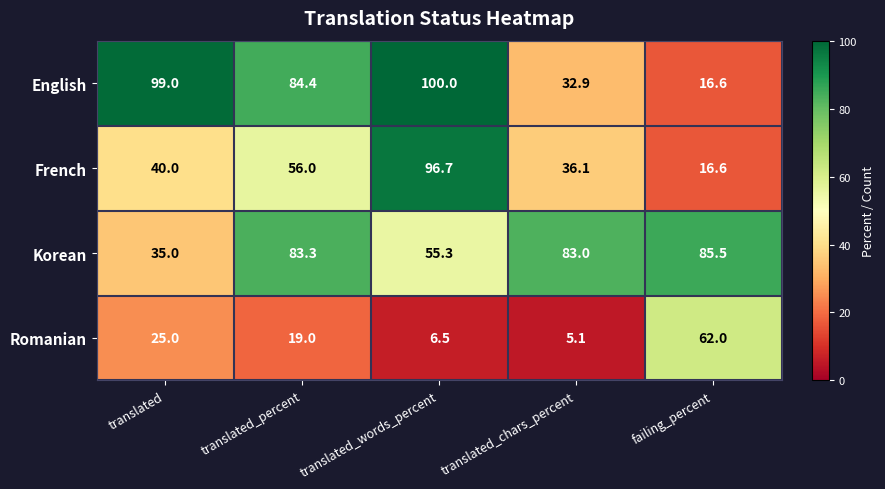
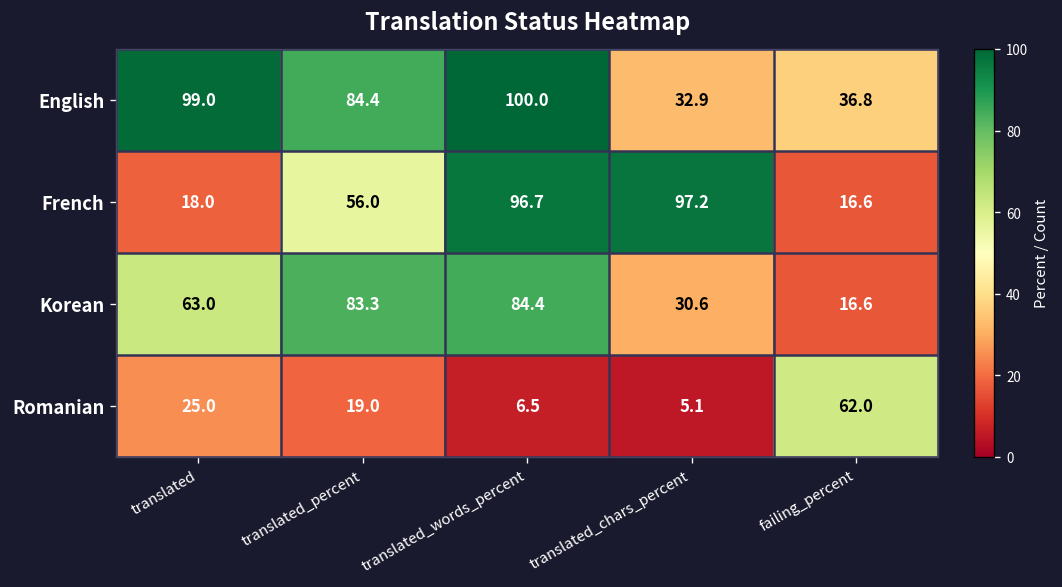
English, failing_percent: 16.6 -> 36.8
French, translated: 40.0 -> 18.0
French, translated_chars_percent: 36.1 -> 97.2
Korean, translated: 35.0 -> 63.0
Korean, translated_words_percent: 55.3 -> 84.4
Korean, translated_chars_percent: 83.0 -> 30.6
Korean, failing_percent: 85.5 -> 16.6
